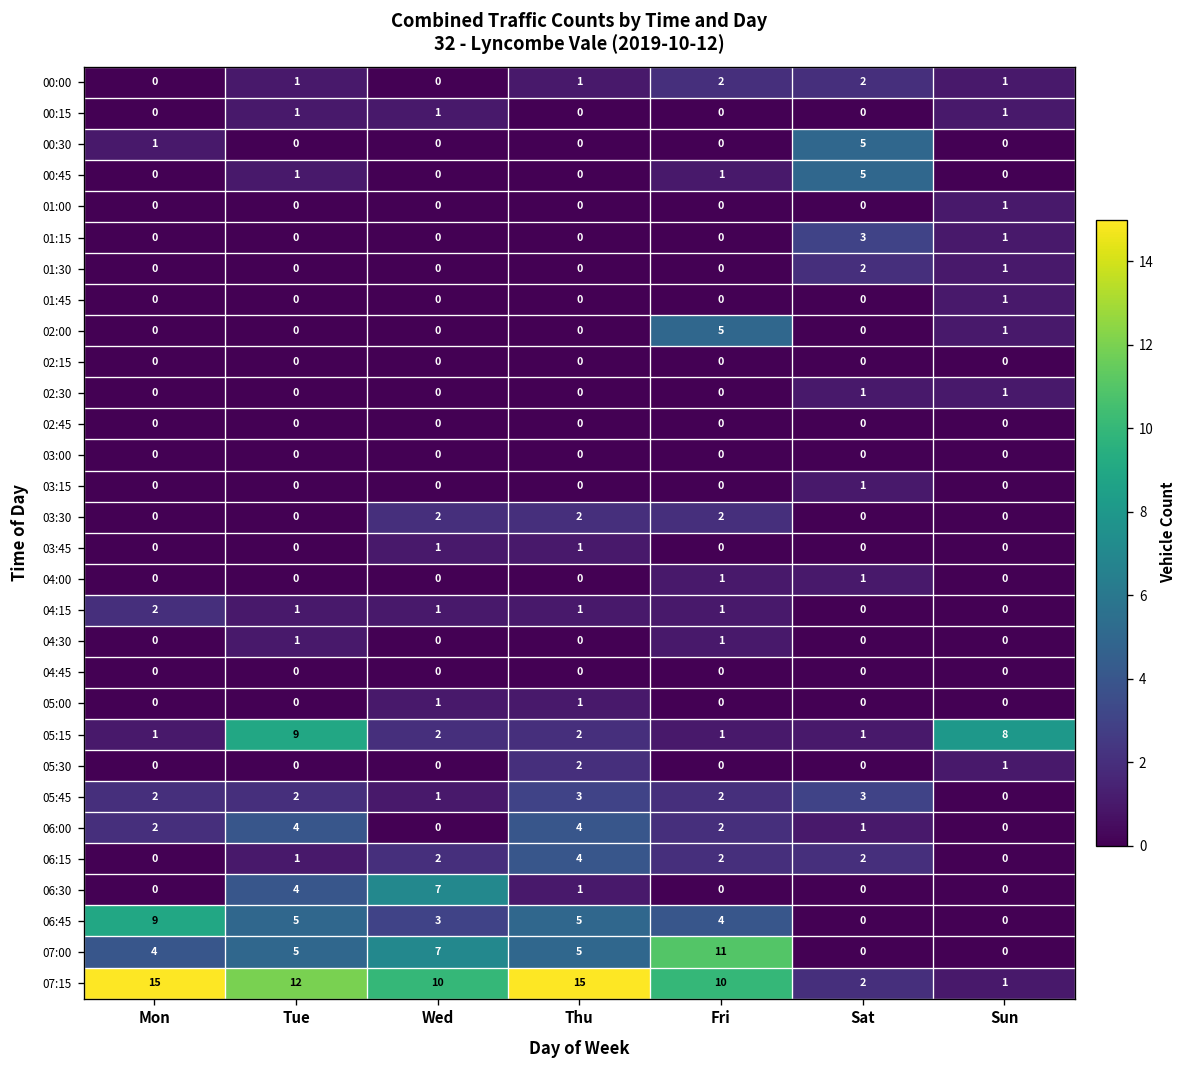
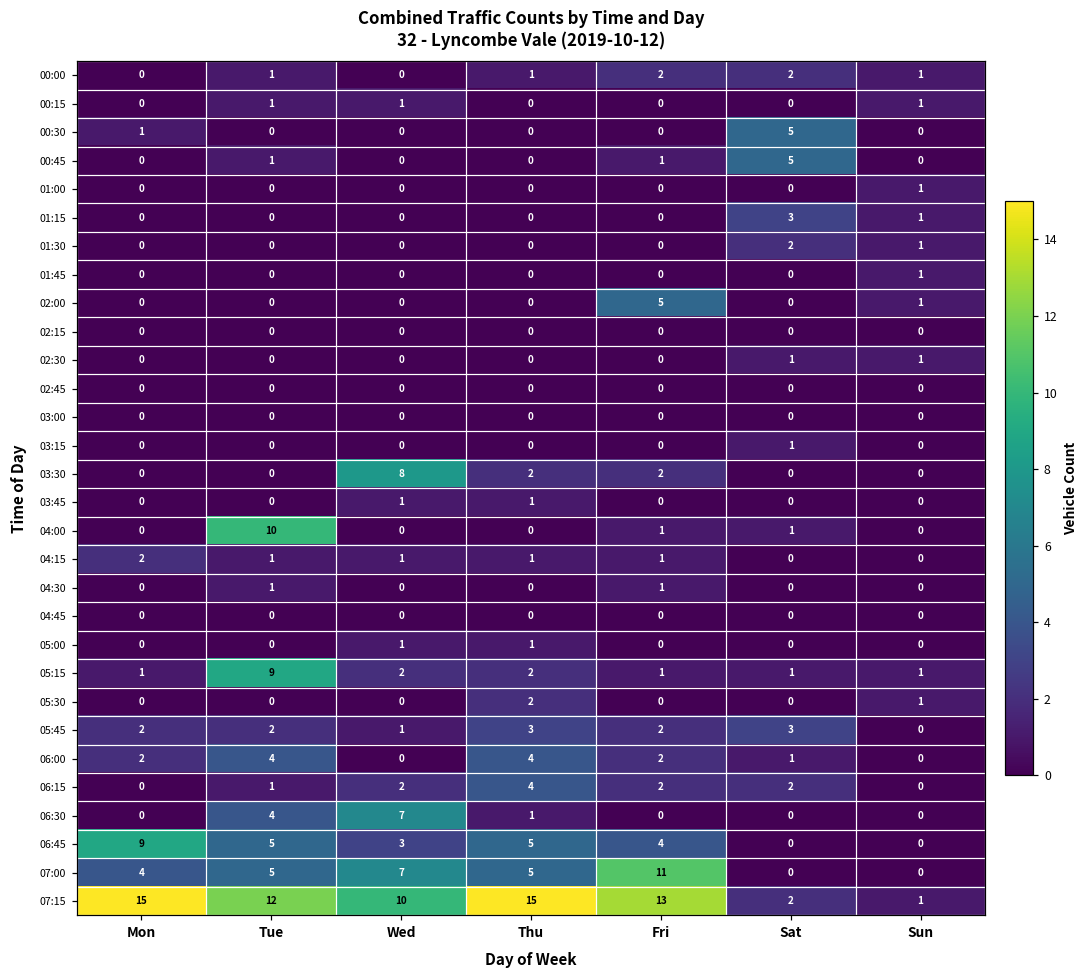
03:30, Wed: 2 -> 8
04:00, Tue: 0 -> 10
05:15, Sun: 8 -> 1
07:15, Fri: 10 -> 13
